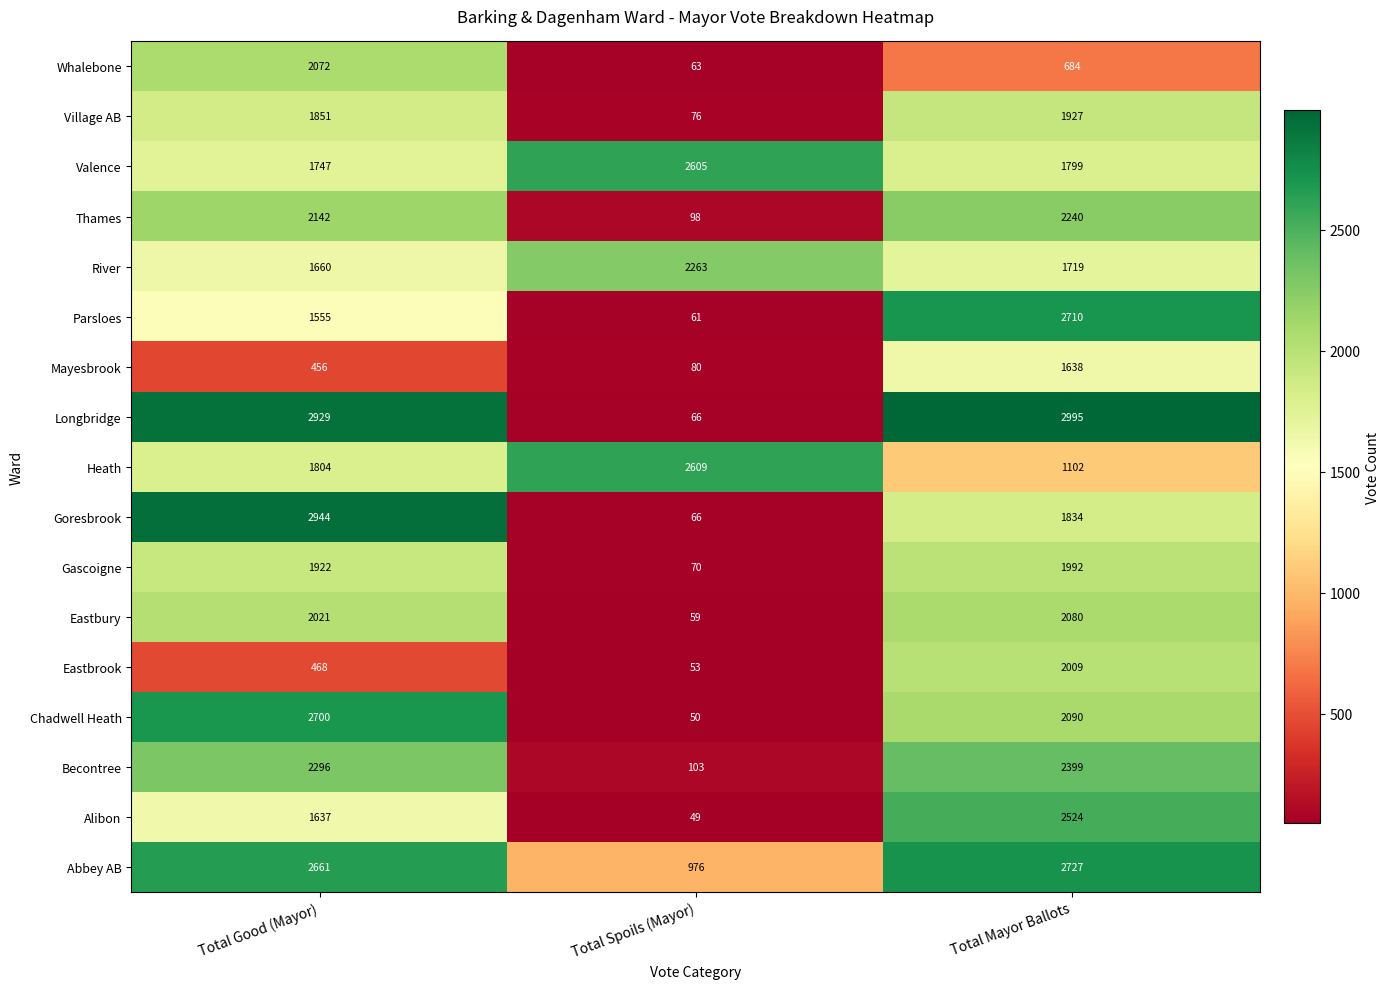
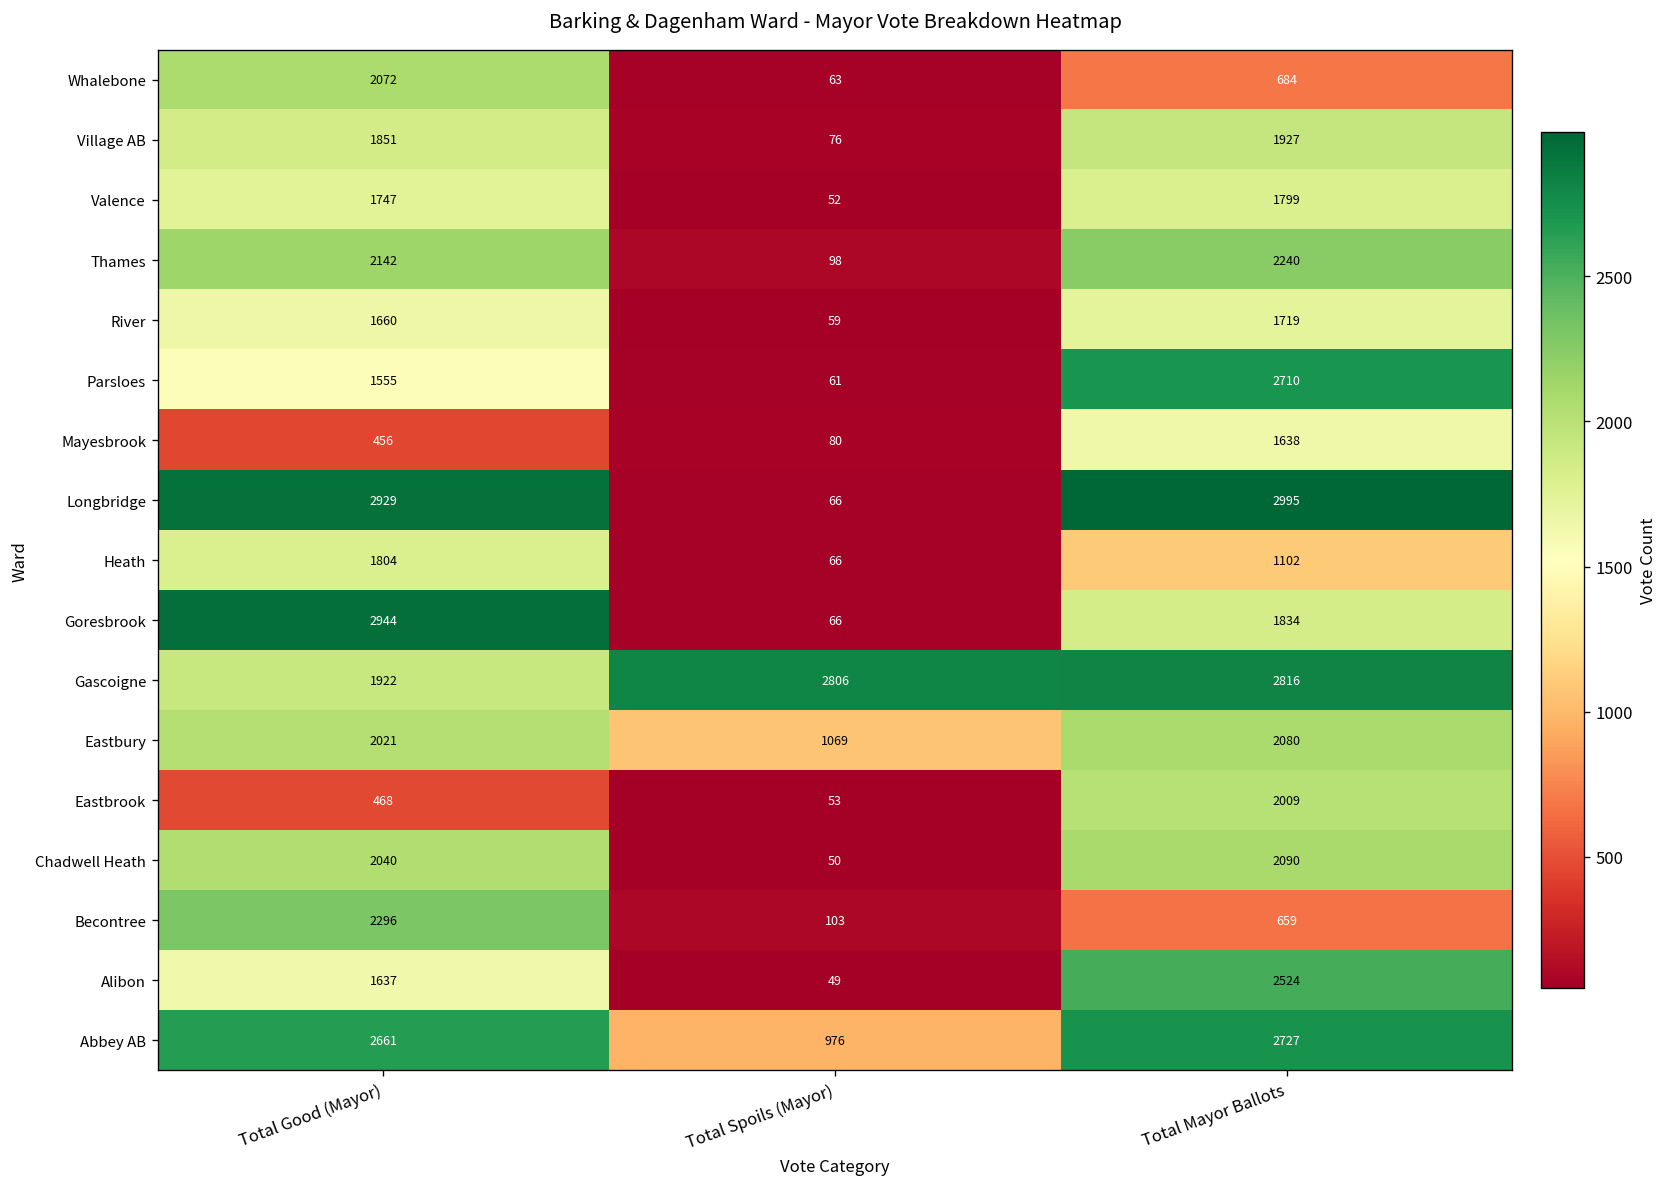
Valence, Total Spoils (Mayor): 2605 -> 52
River, Total Spoils (Mayor): 2263 -> 59
Heath, Total Spoils (Mayor): 2609 -> 66
Gascoigne, Total Spoils (Mayor): 70 -> 2806
Gascoigne, Total Mayor Ballots: 1992 -> 2816
Eastbury, Total Spoils (Mayor): 59 -> 1069
Chadwell Heath, Total Good (Mayor): 2700 -> 2040
Becontree, Total Mayor Ballots: 2399 -> 659
